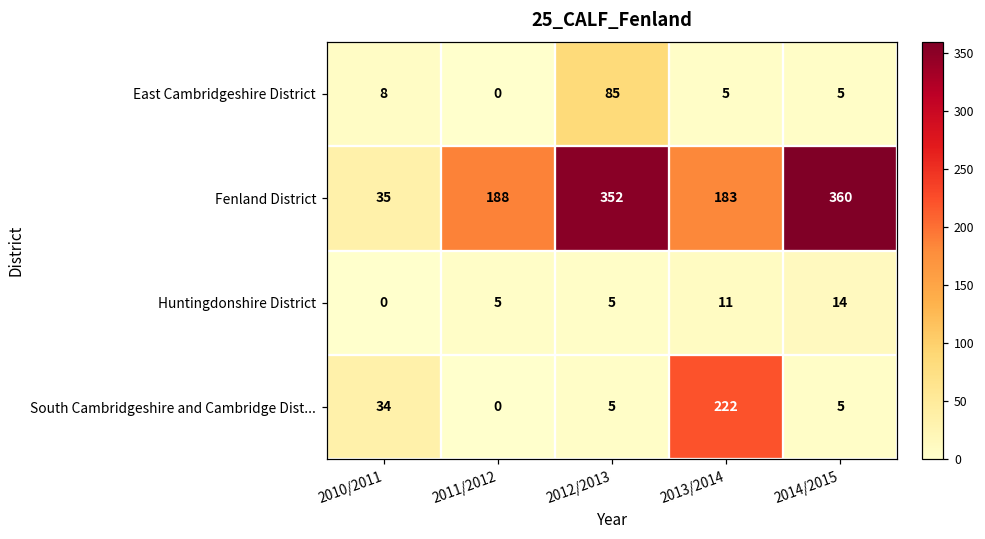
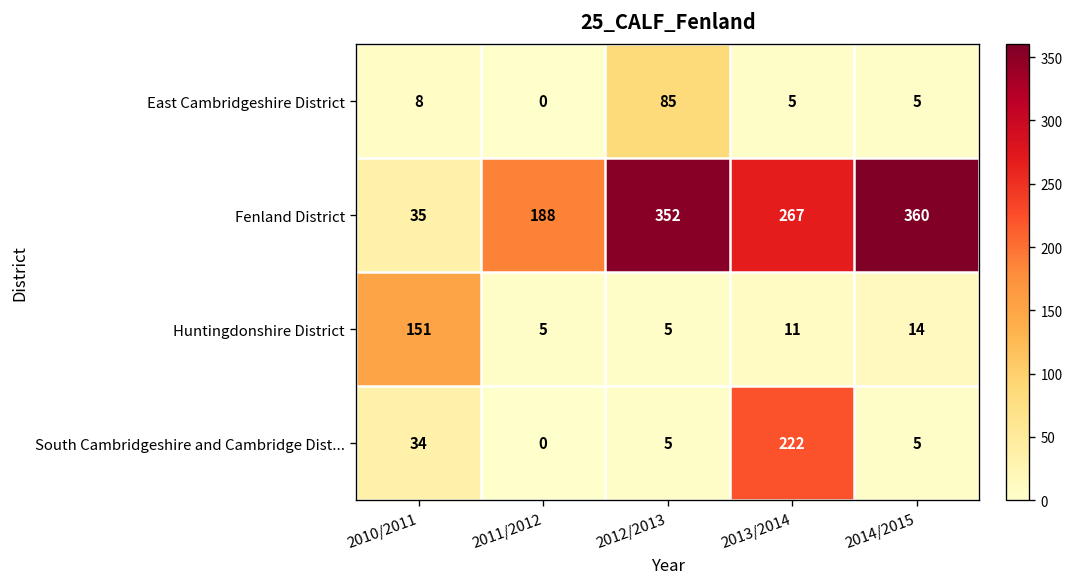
Fenland District, 2013/2014: 183 -> 267
Huntingdonshire District, 2010/2011: 0 -> 151
